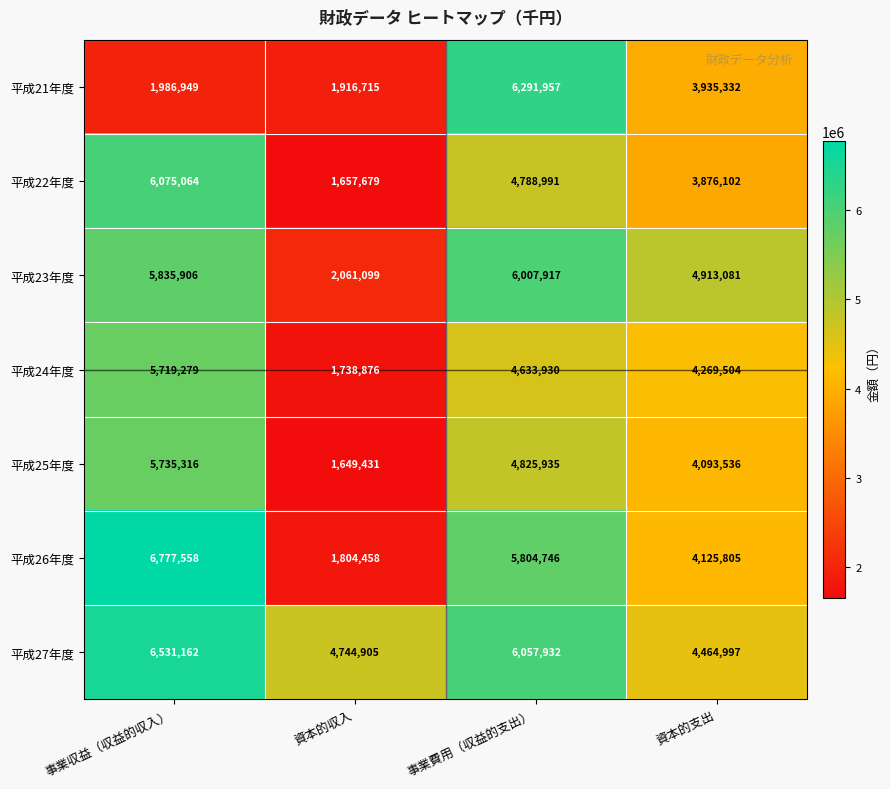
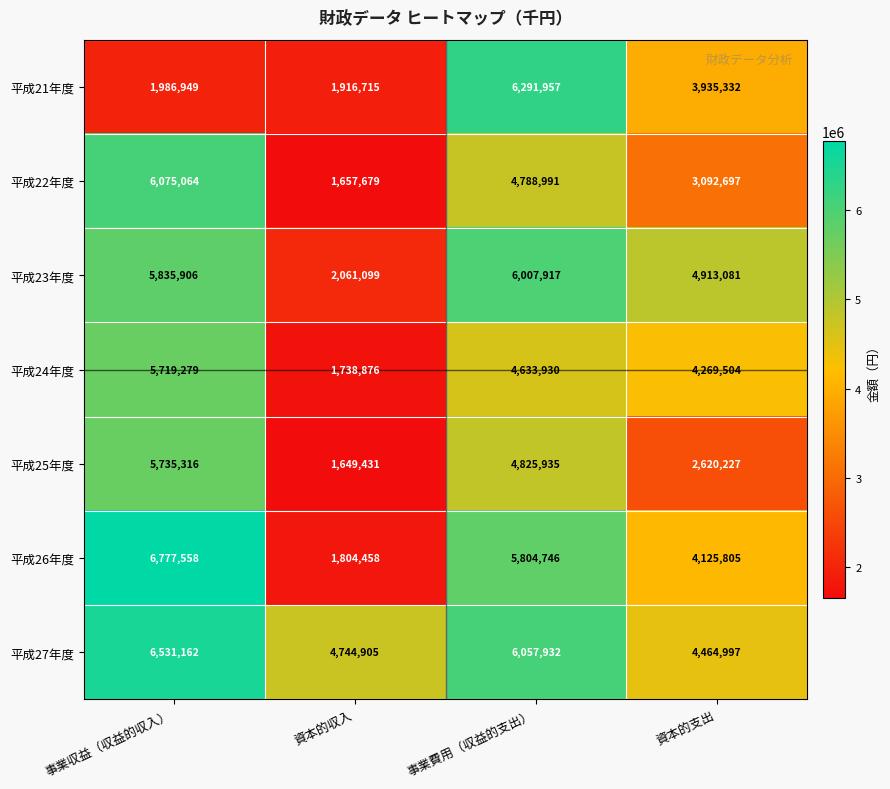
平成22年度, 資本的支出: 3,876,102 -> 3,092,697
平成25年度, 資本的支出: 4,093,536 -> 2,620,227
